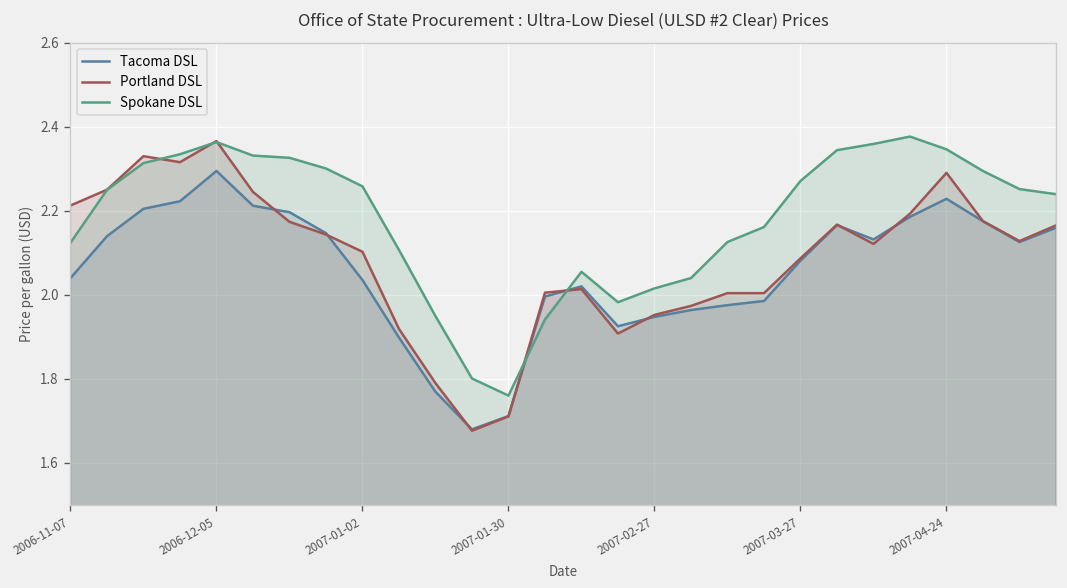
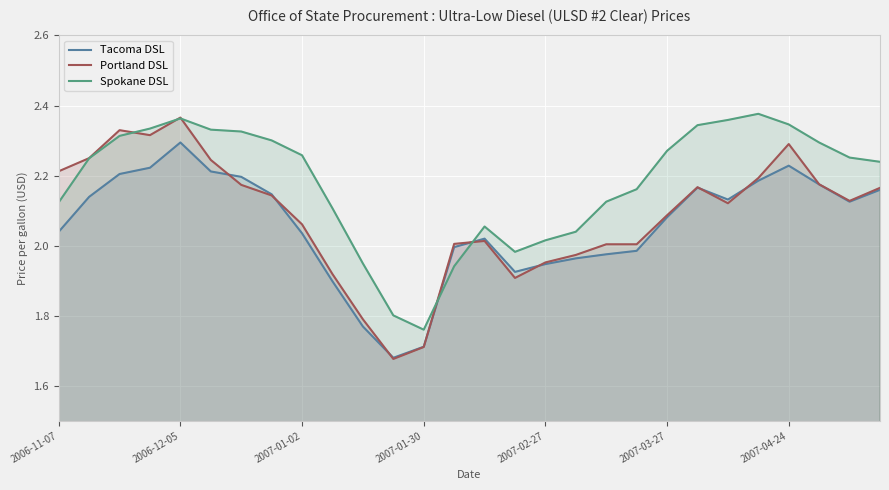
Portland DSL, 2007-01-02: 2.10 -> 2.06
